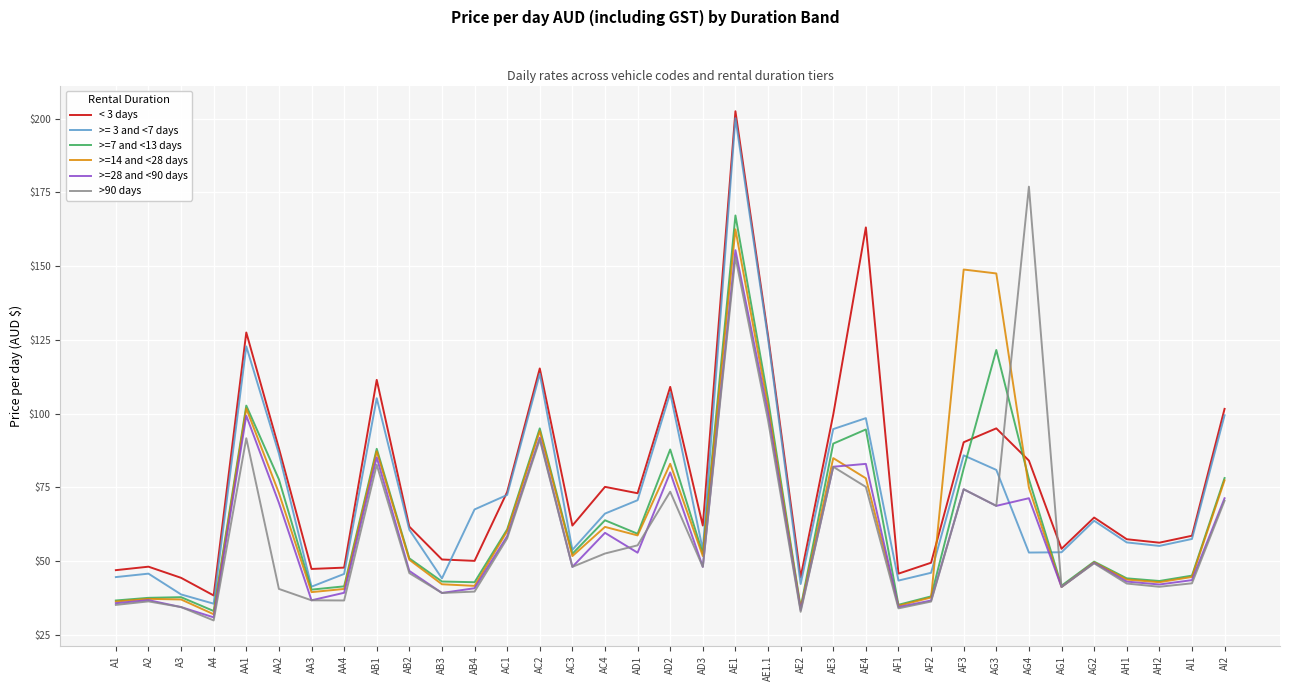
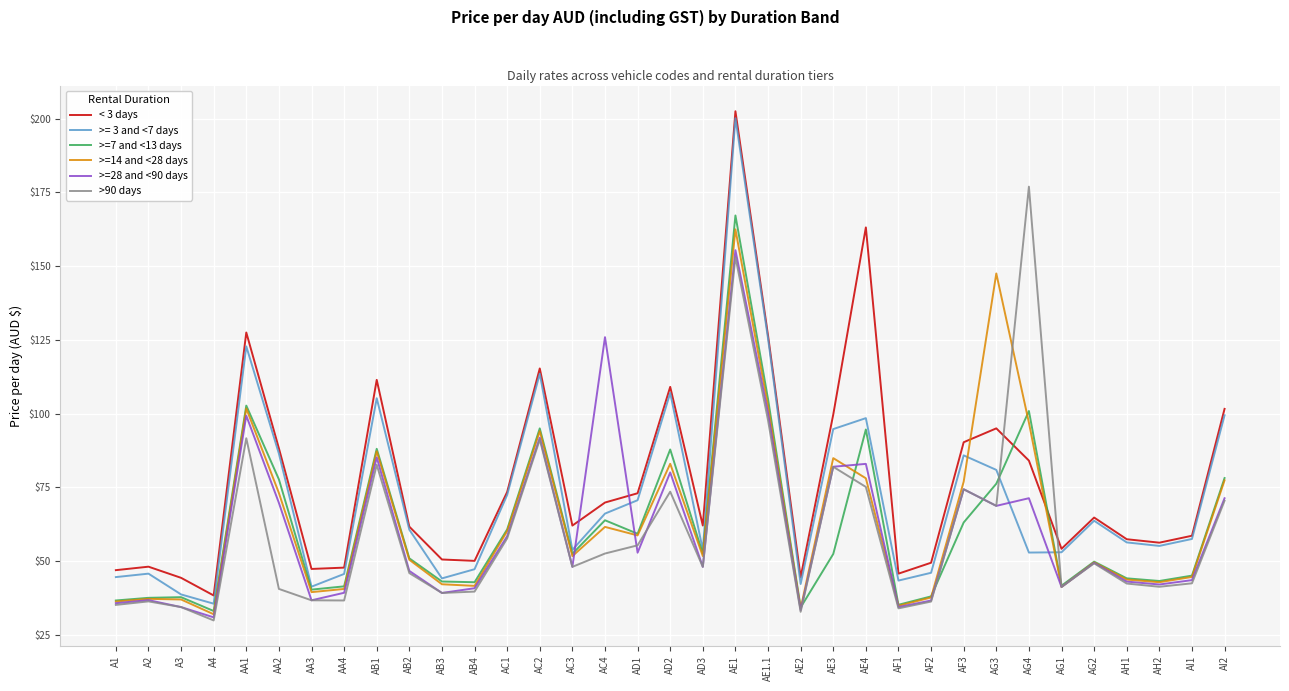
>= 3 and <7 days, AB4: $68 -> $47
< 3 days, AC4: $75 -> $70
>=28 and <90 days, AC4: $60 -> $126
>=7 and <13 days, AE3: $90 -> $52
>=7 and <13 days, AF3: $81 -> $63
>=14 and <28 days, AF3: $149 -> $77
>=7 and <13 days, AG3: $122 -> $76
>=7 and <13 days, AG4: $78 -> $101
>=14 and <28 days, AG4: $75 -> $97
